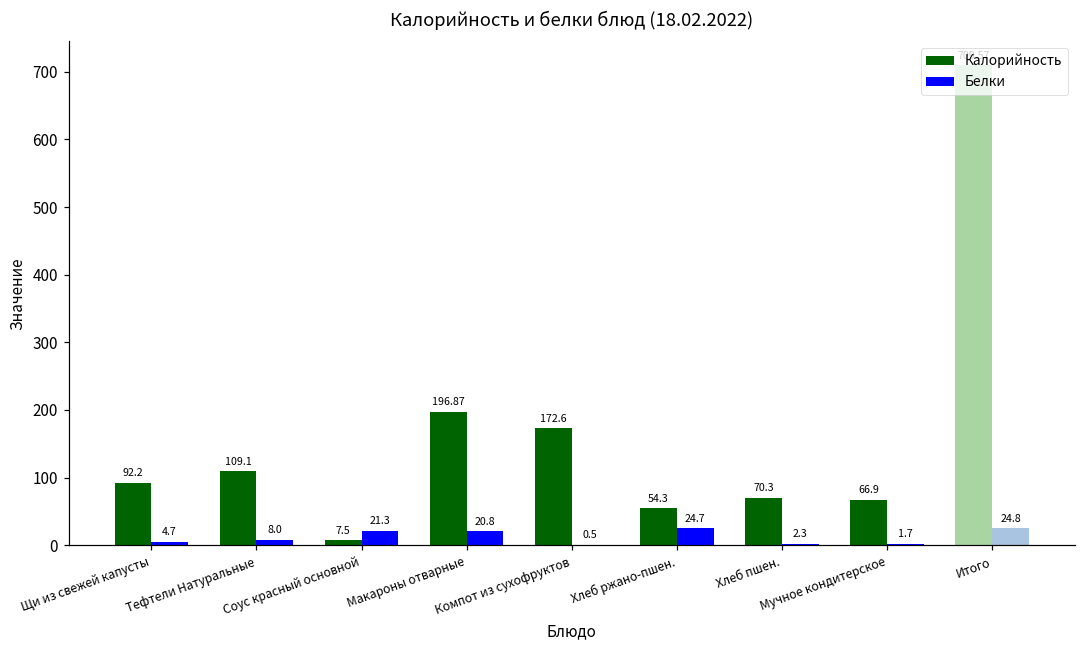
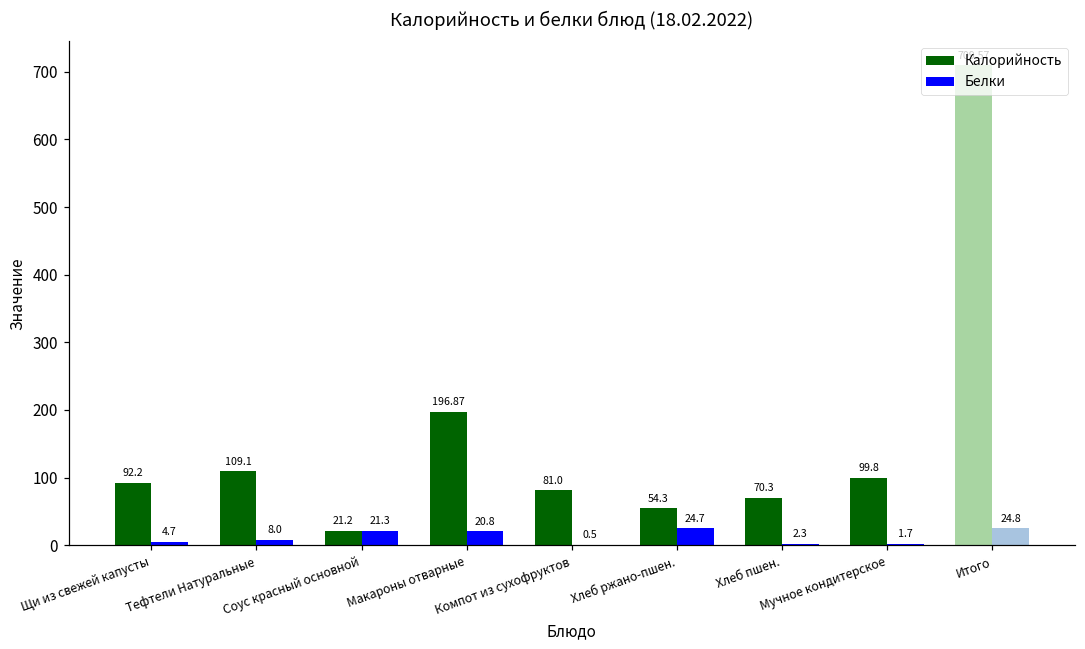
Калорийность, Соус красный основной: 7.5 -> 21.2
Калорийность, Компот из сухофруктов: 172.6 -> 81.0
Калорийность, Мучное кондитерское: 66.9 -> 99.8
